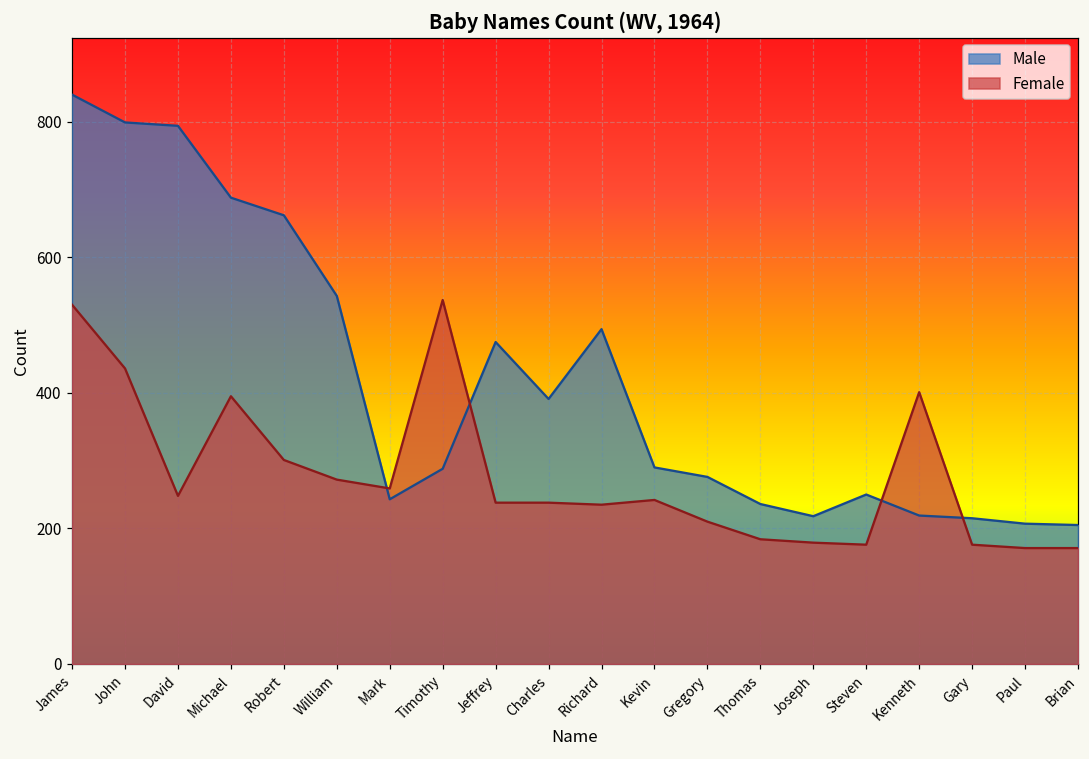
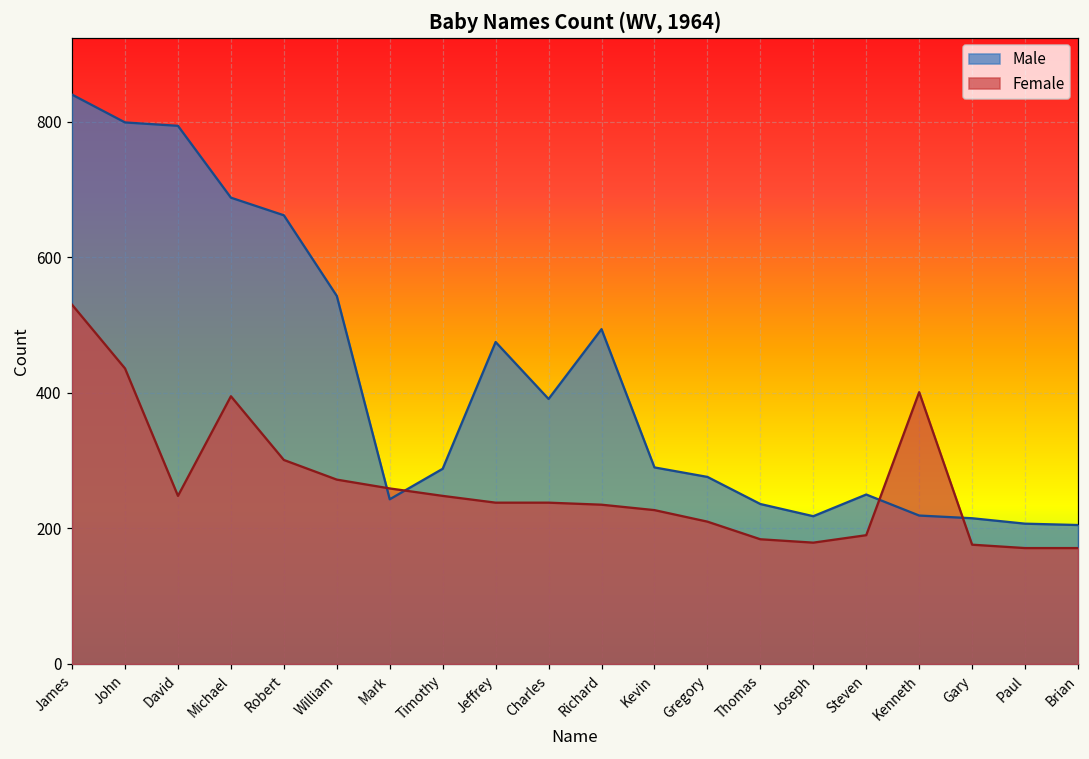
Female, Timothy: 540 -> 250
Female, Kevin: 240 -> 230
Female, Steven: 180 -> 190
